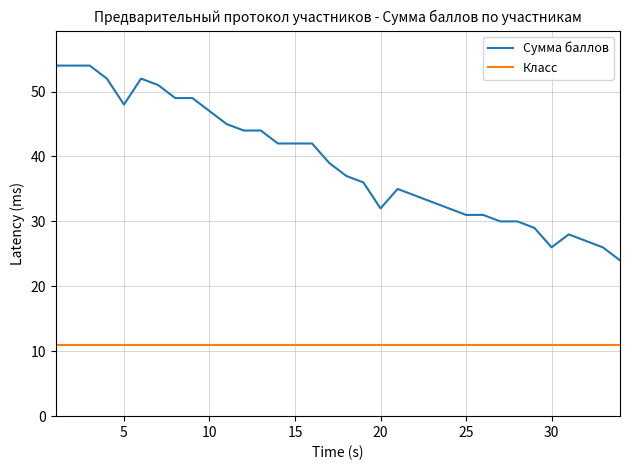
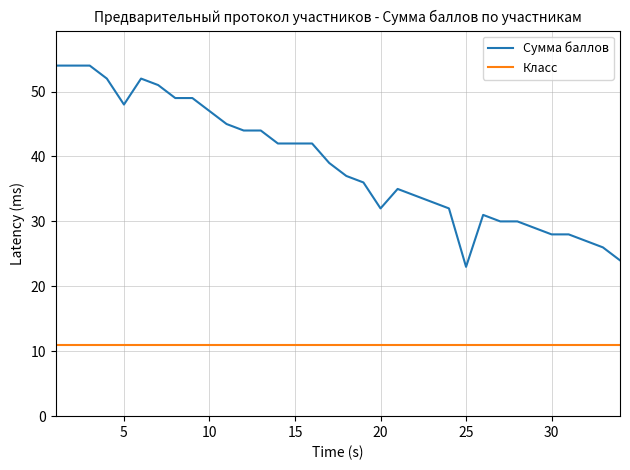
Сумма баллов, 25: 31 -> 23
Сумма баллов, 30: 26 -> 28
